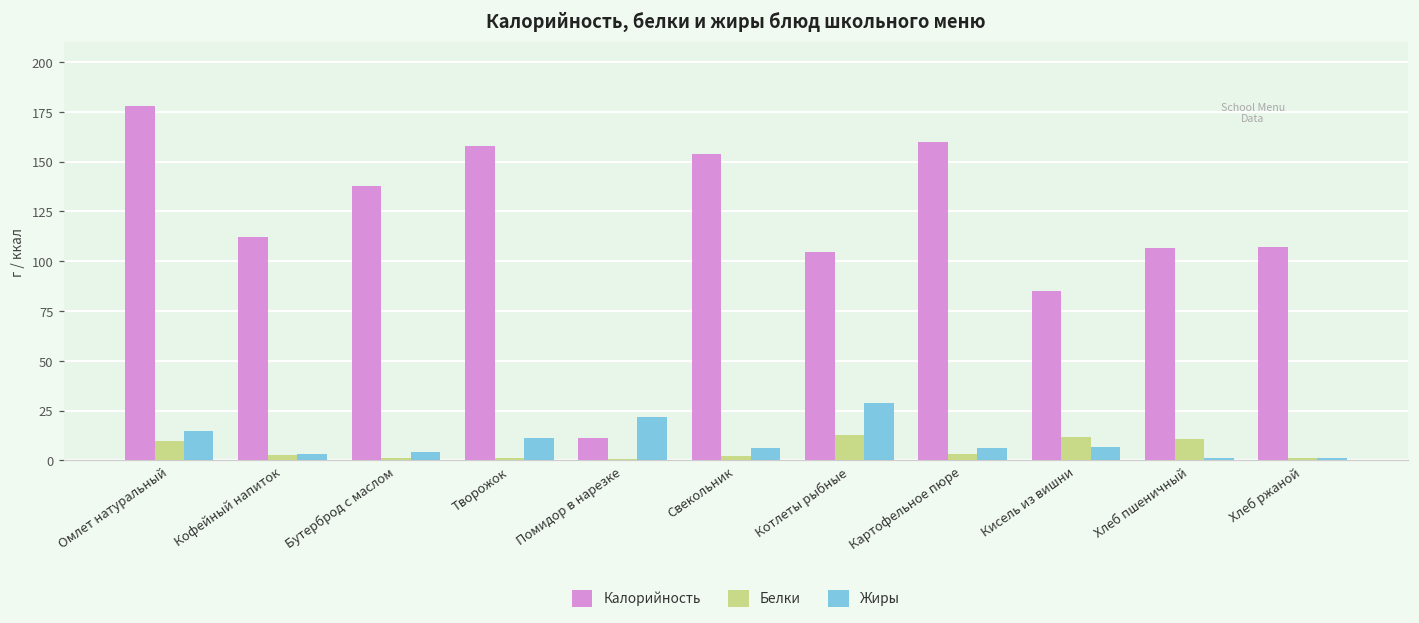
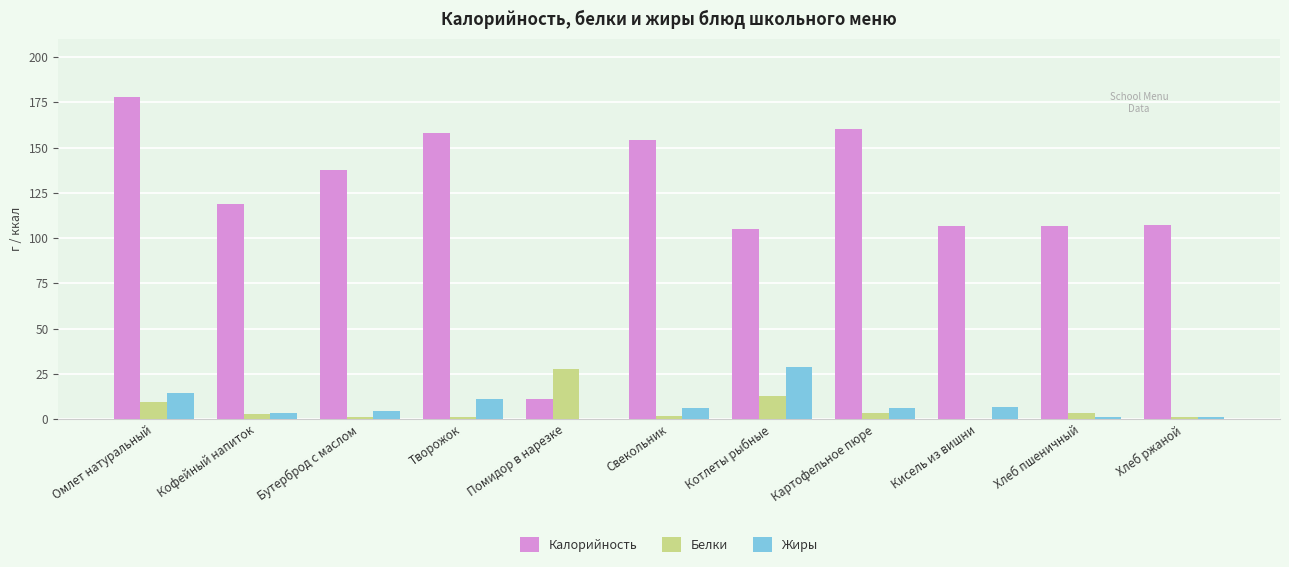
Калорийность, Кофейный напиток: 112 -> 119
Белки, Помидор в нарезке: 1 -> 28
Жиры, Помидор в нарезке: 22 -> 0
Калорийность, Кисель из вишни: 85 -> 107
Белки, Кисель из вишни: 12 -> 0
Белки, Хлеб пшеничный: 11 -> 4
